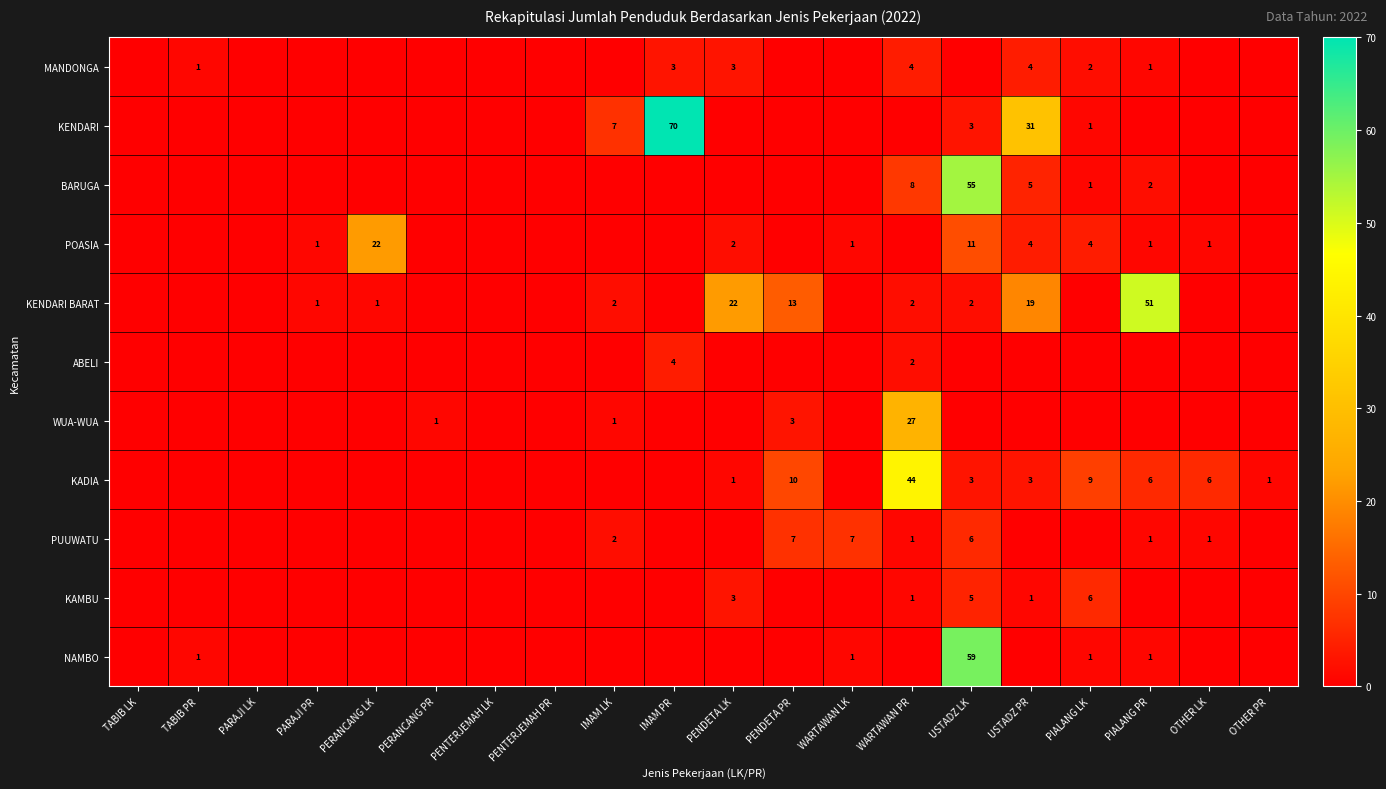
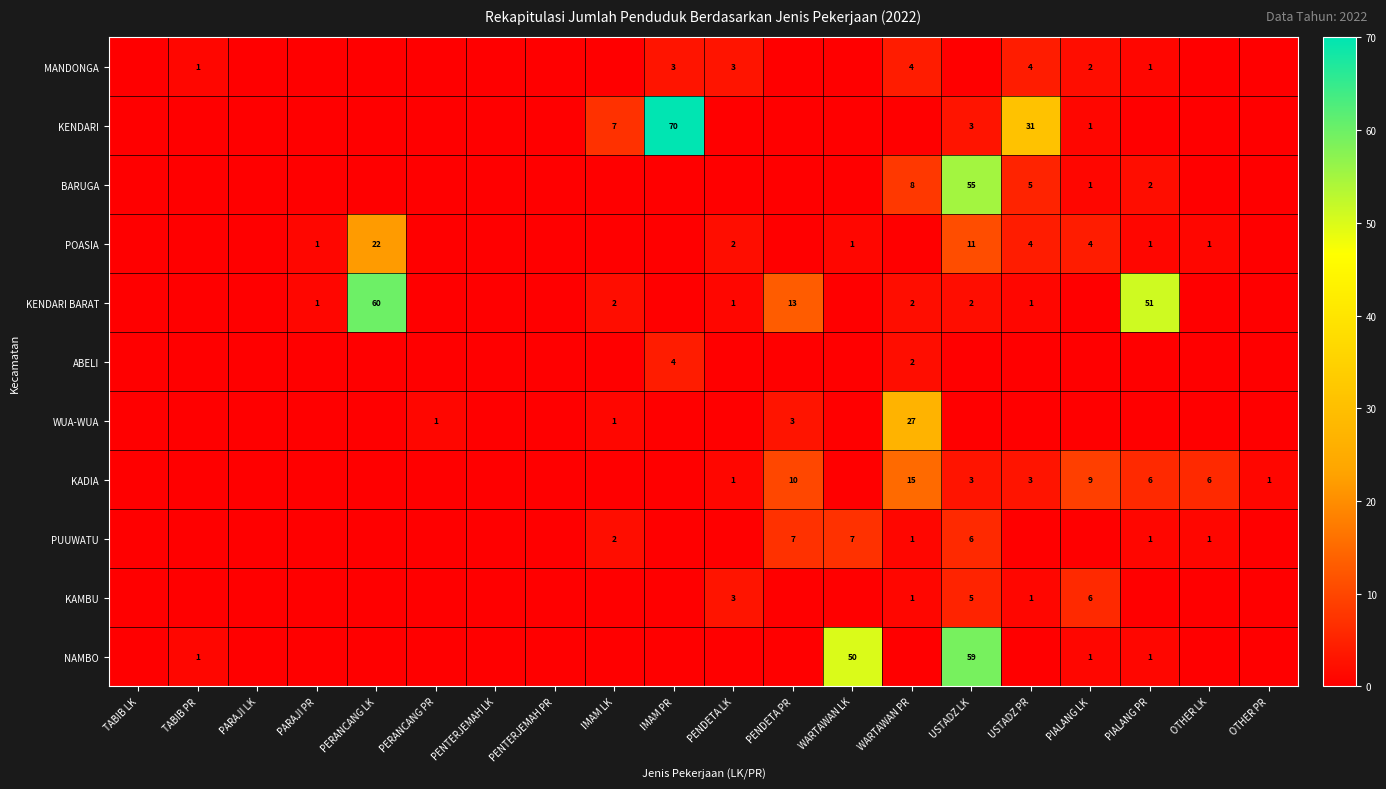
KENDARI BARAT, PERANCANG LK: 1 -> 60
KENDARI BARAT, PENDETA LK: 22 -> 1
KENDARI BARAT, USTADZ PR: 19 -> 1
KADIA, WARTAWAN PR: 44 -> 15
NAMBO, WARTAWAN LK: 1 -> 50
